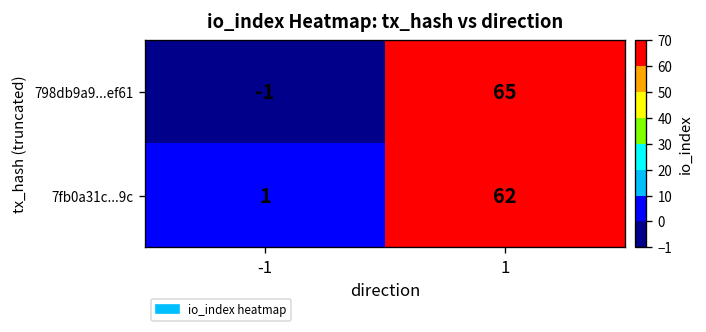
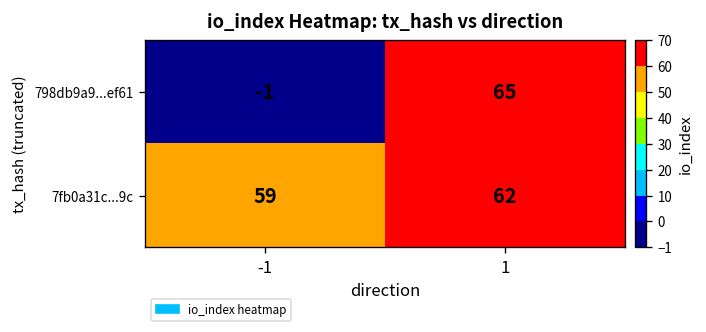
7fb0a31c...9c, -1: 1 -> 59
